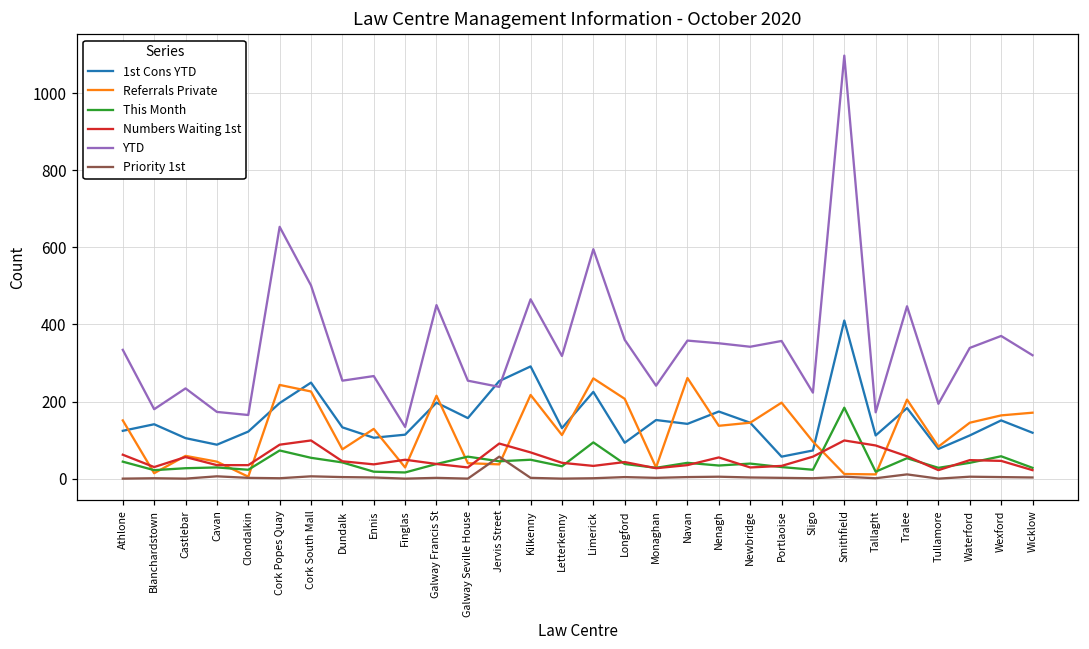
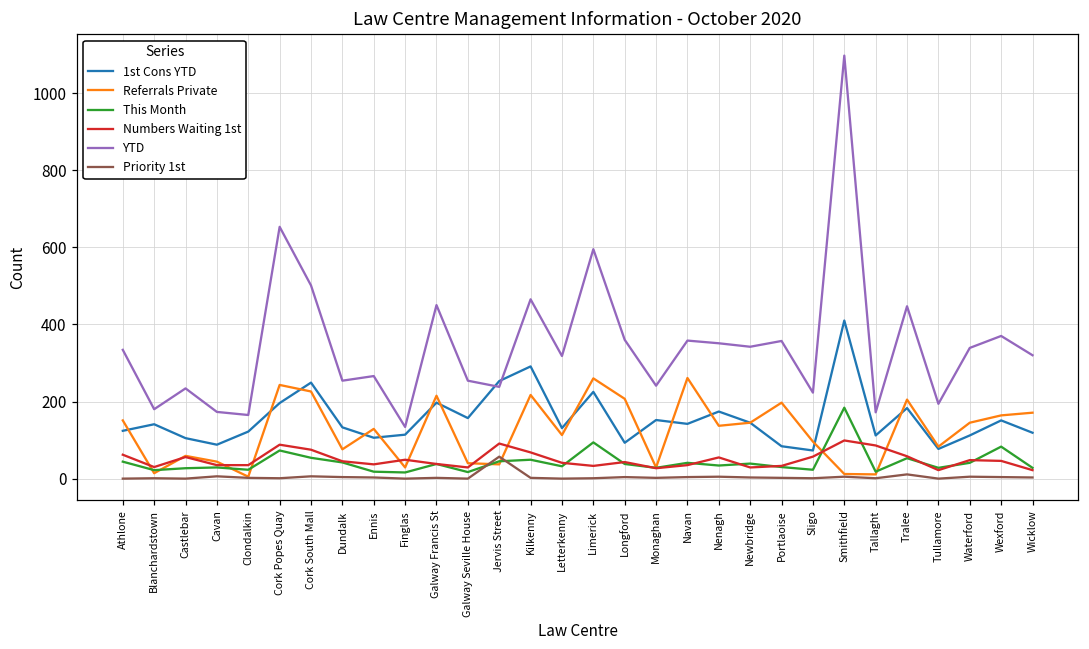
Numbers Waiting 1st, Cork South Mall: 100 -> 80
This Month, Galway Seville House: 60 -> 20
1st Cons YTD, Portlaoise: 60 -> 80
This Month, Wexford: 60 -> 80
